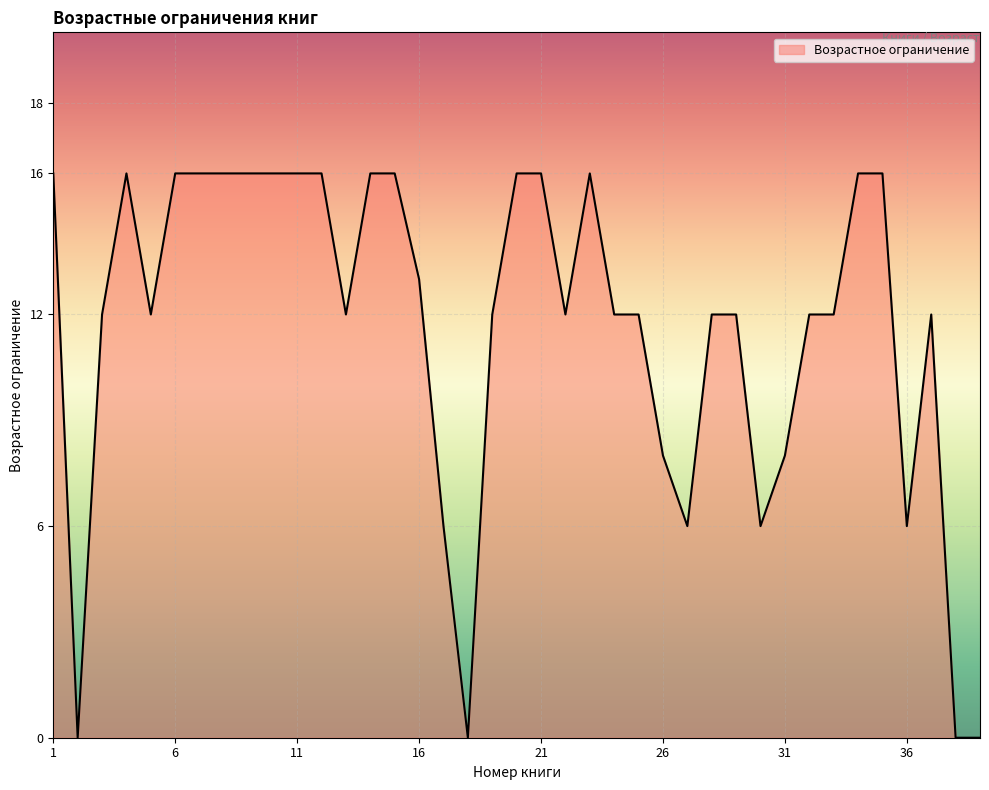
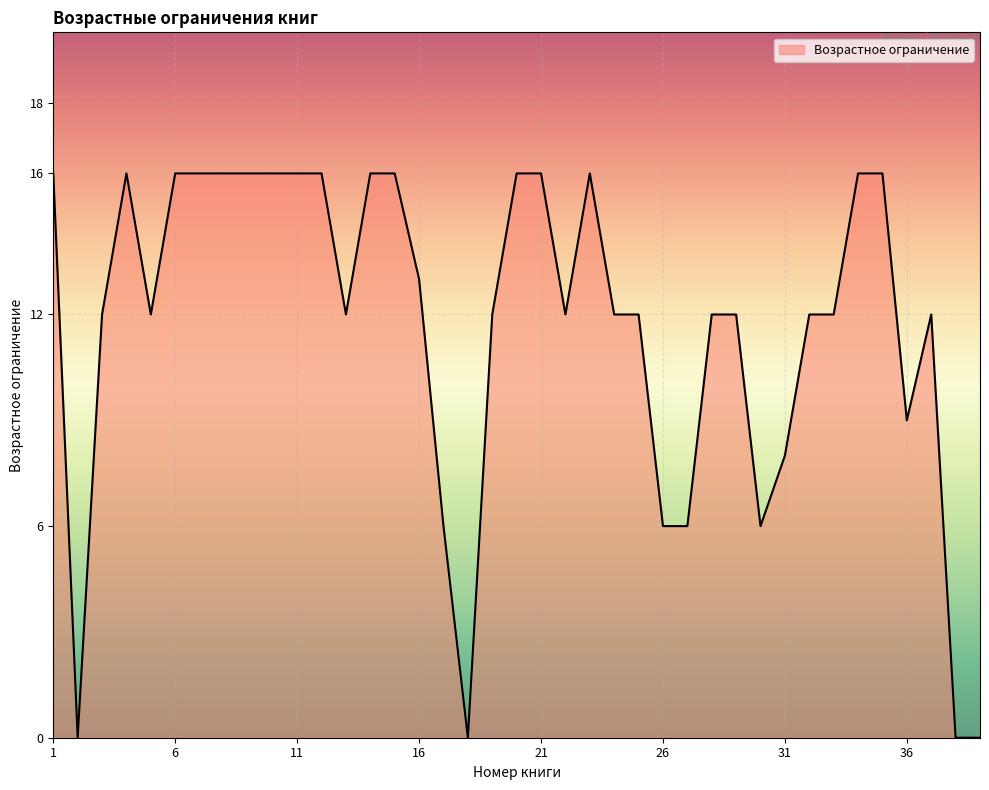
26: 8 -> 6
36: 6 -> 9
